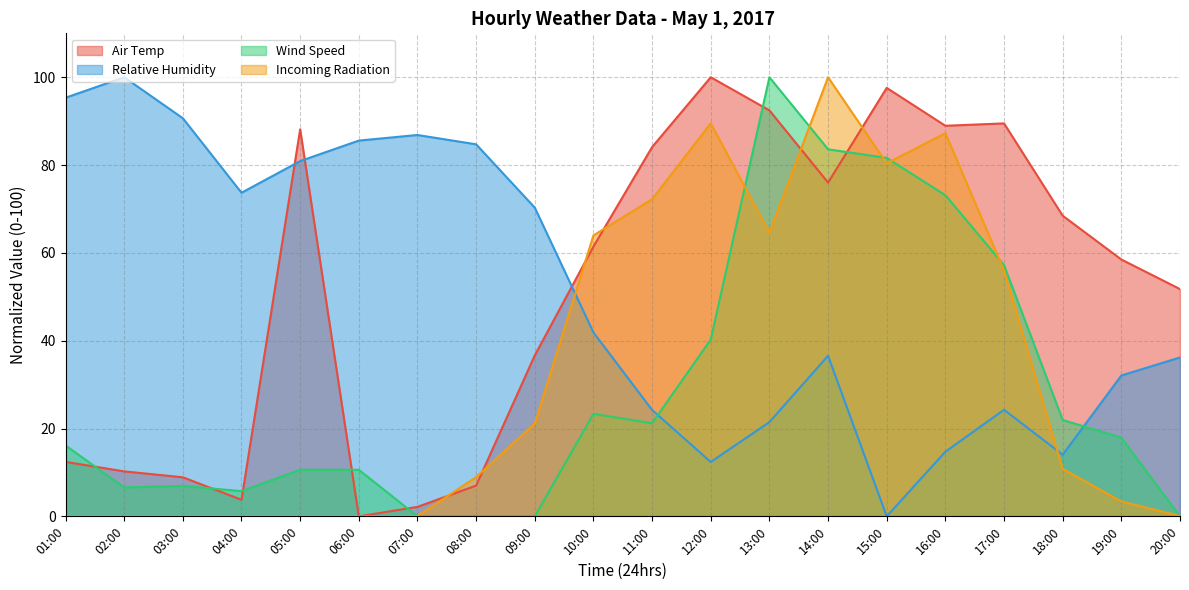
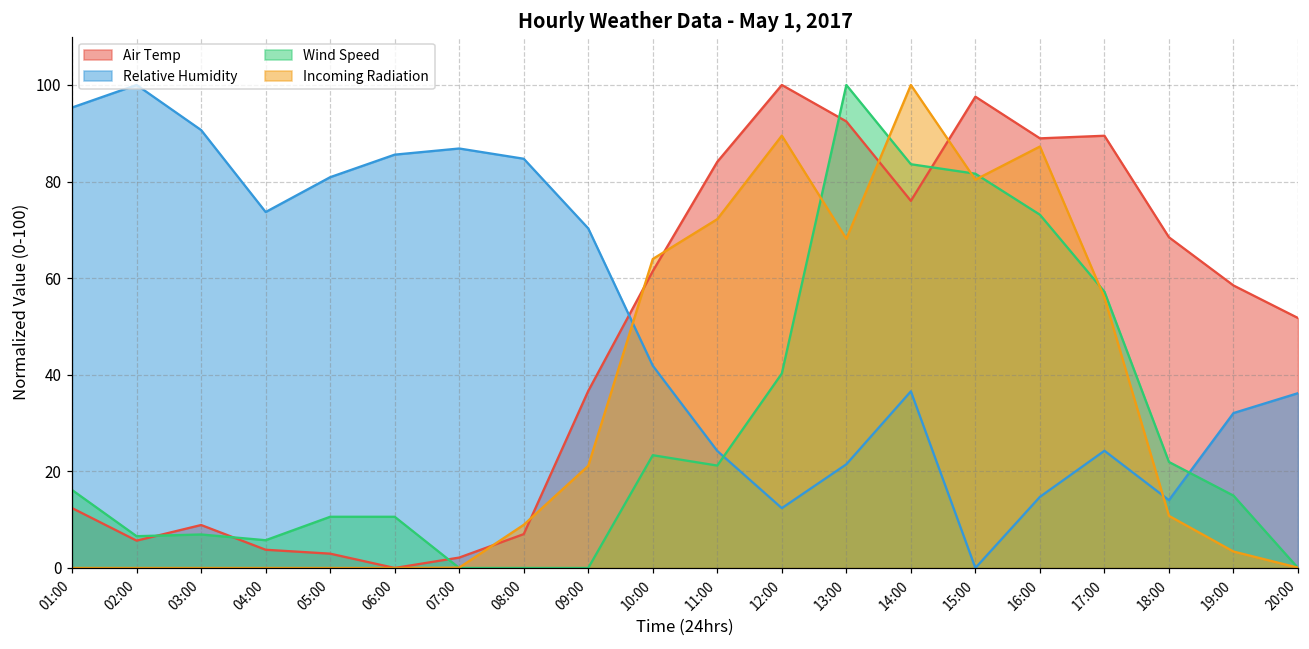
Air Temp, 02:00: 10 -> 6
Air Temp, 05:00: 88 -> 3
Incoming Radiation, 13:00: 65 -> 68
Wind Speed, 19:00: 18 -> 15
